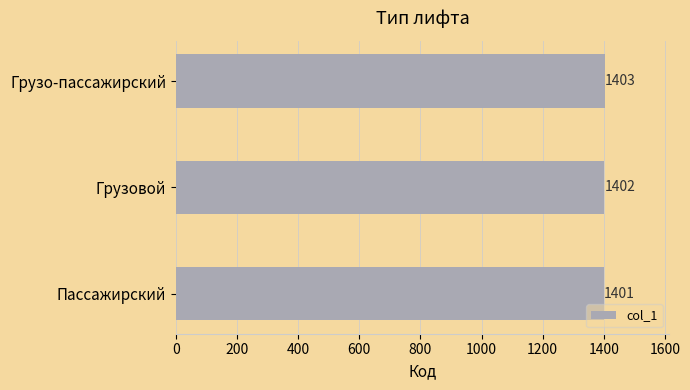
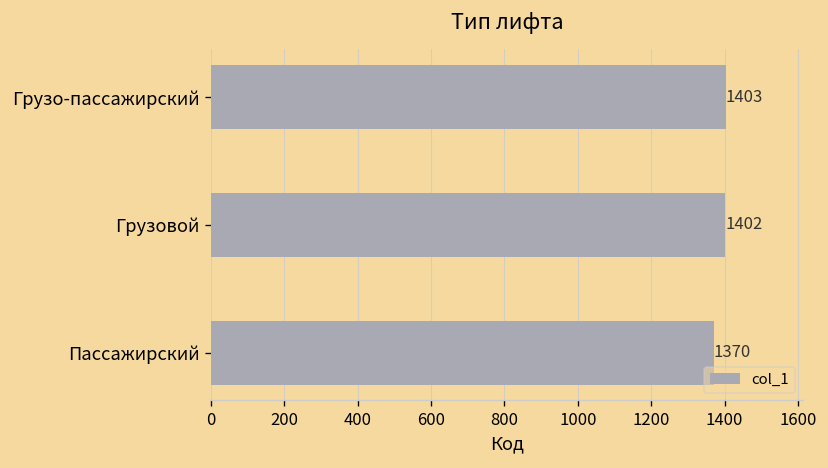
Пассажирский: 1401 -> 1370
